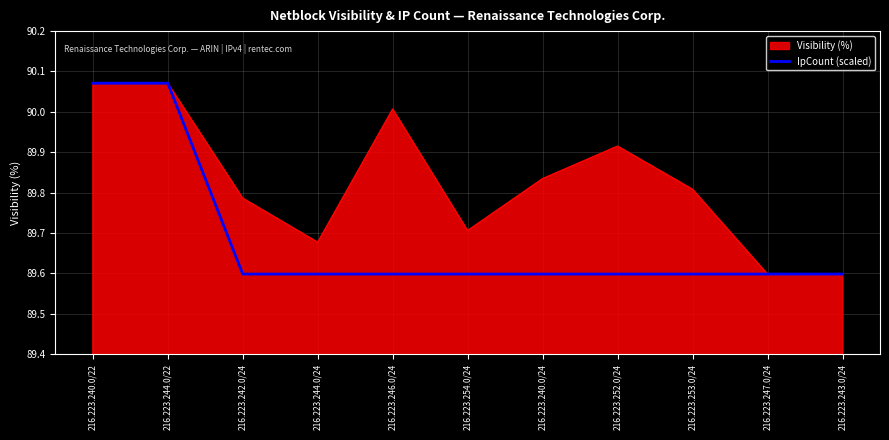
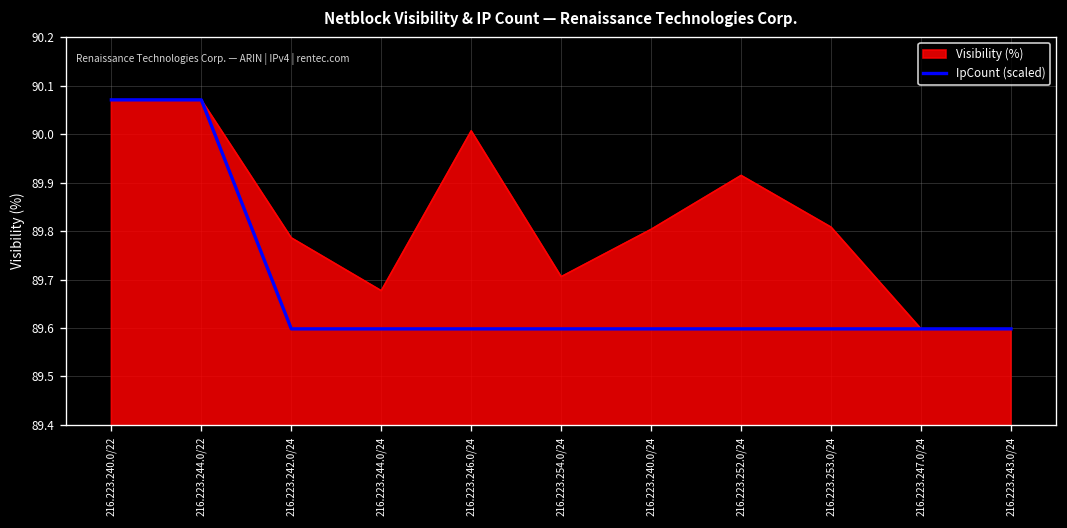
Visibility (%), 216.223.240.0/24: 89.83 -> 89.80
